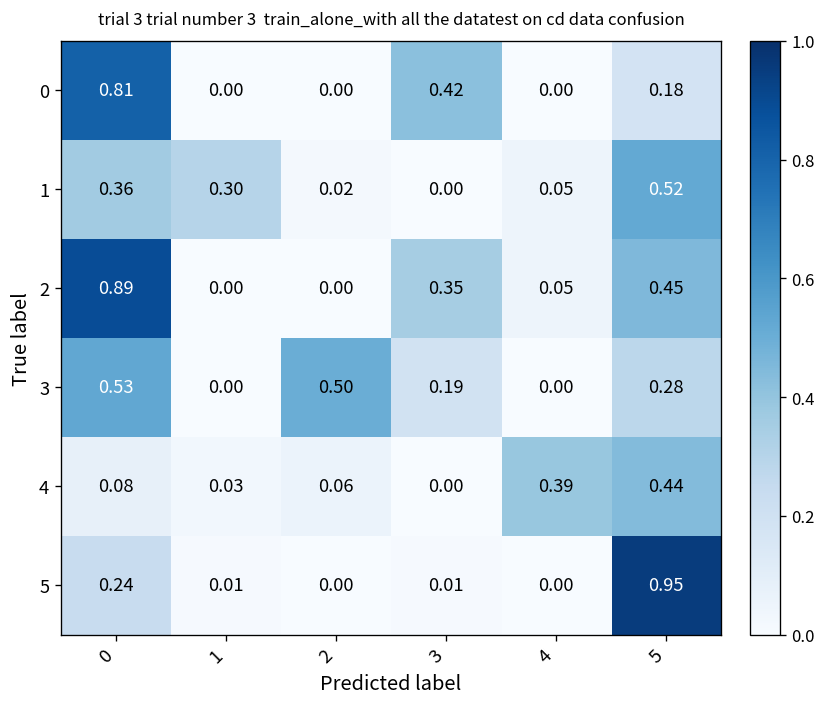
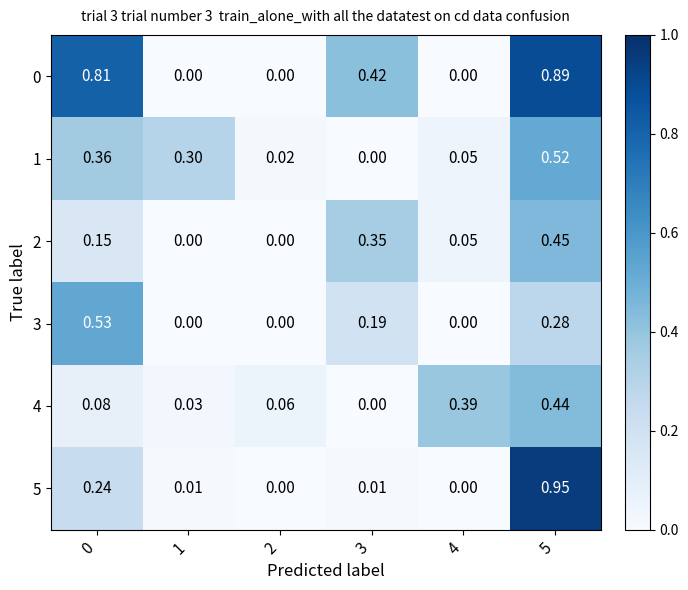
0, 5: 0.18 -> 0.89
2, 0: 0.89 -> 0.15
3, 2: 0.50 -> 0.00
